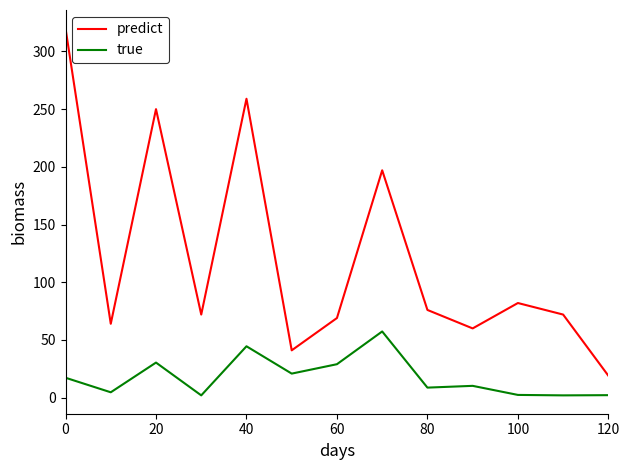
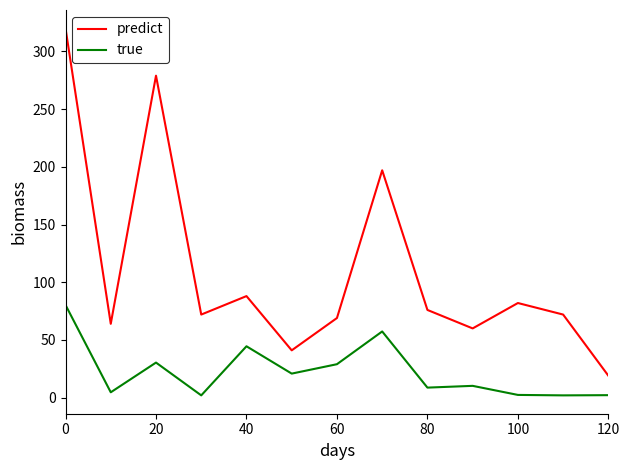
true, 0: 17 -> 80
predict, 20: 250 -> 279
predict, 40: 259 -> 88
